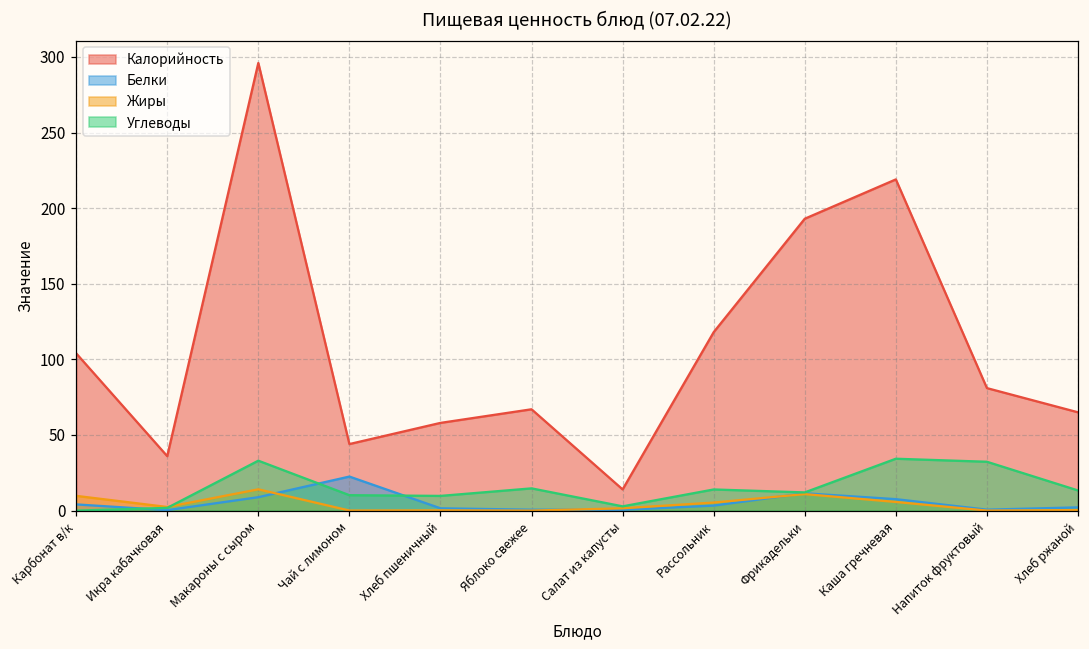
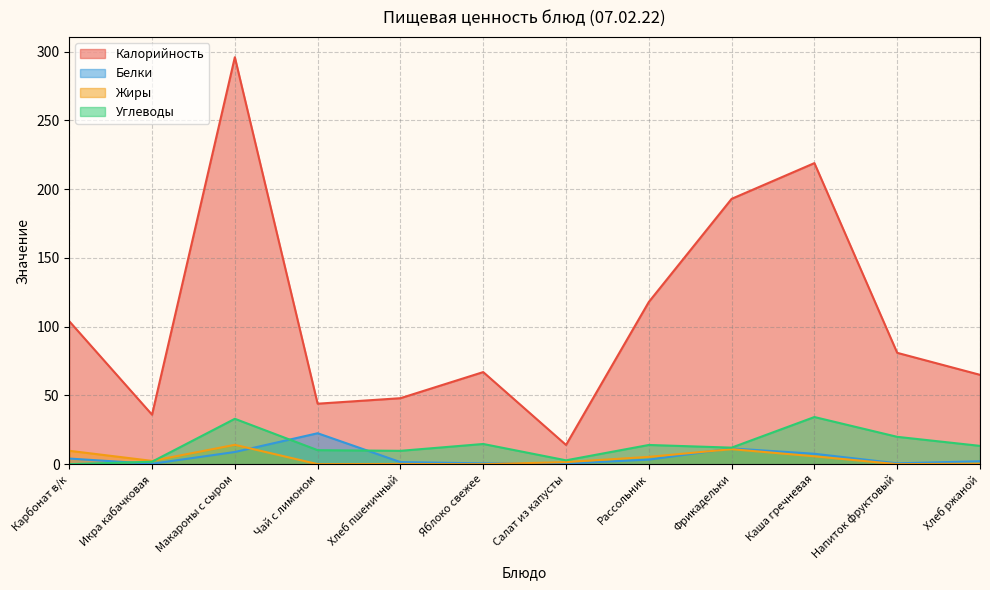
Калорийность, Хлеб пшеничный: 58 -> 48
Углеводы, Напиток фруктовый: 32 -> 20
